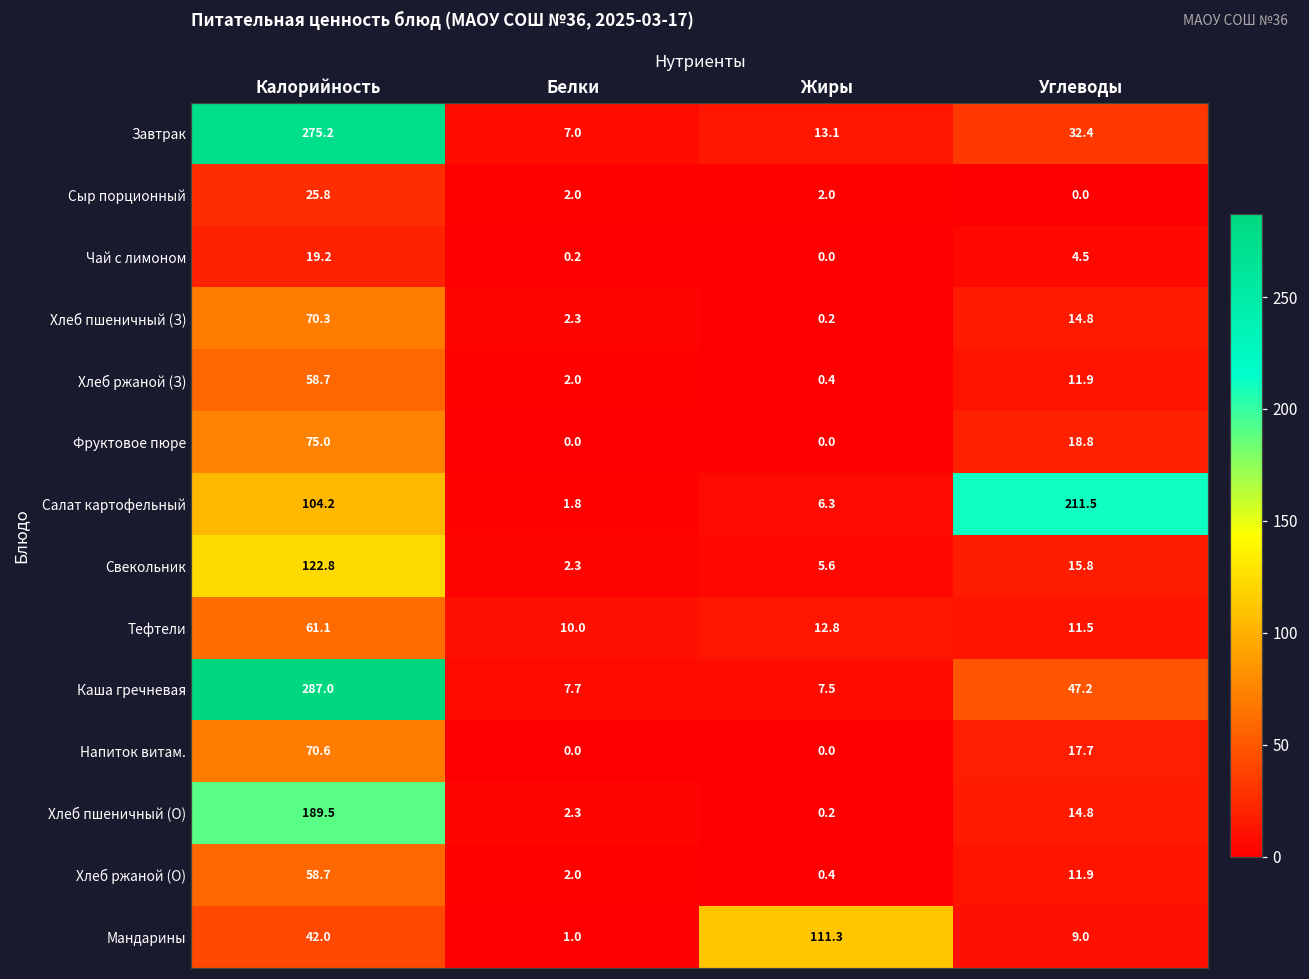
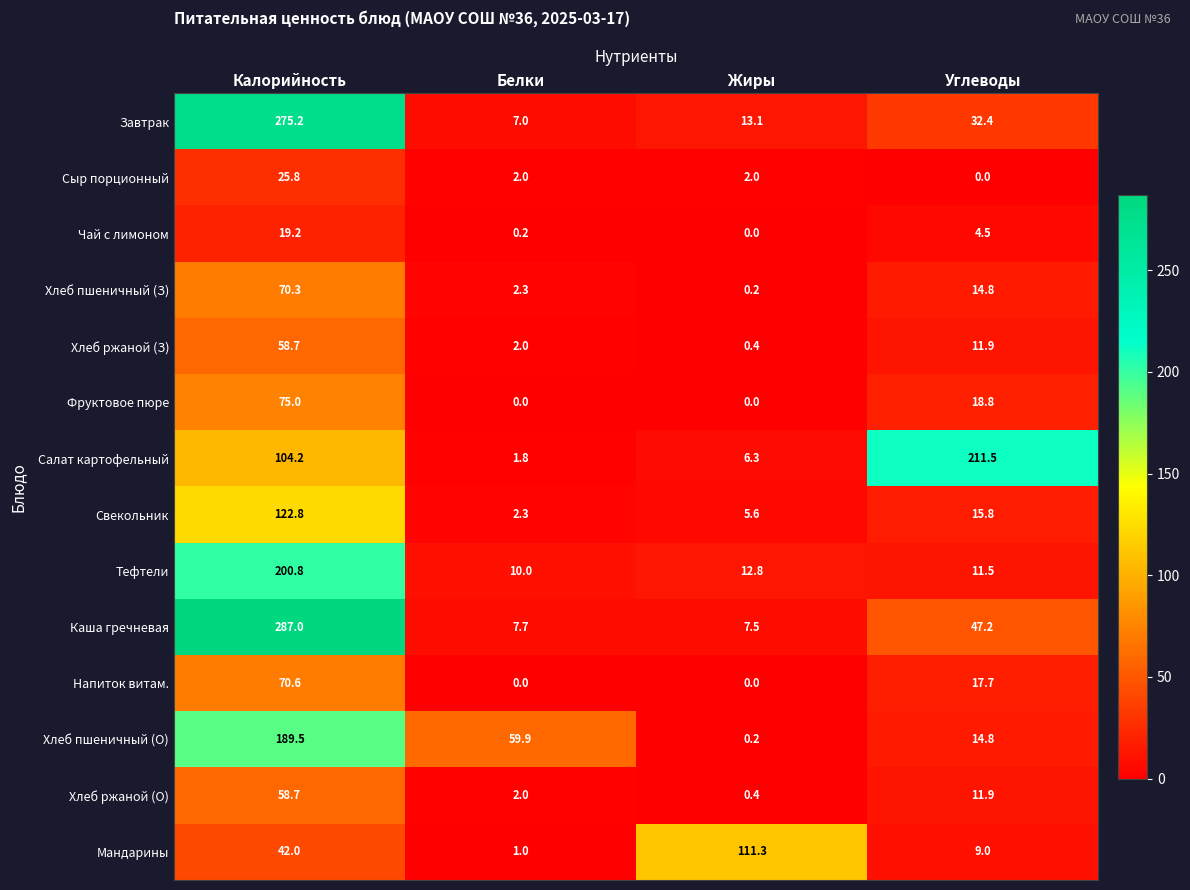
Тефтели, Калорийность: 61.1 -> 200.8
Хлеб пшеничный (О), Белки: 2.3 -> 59.9
